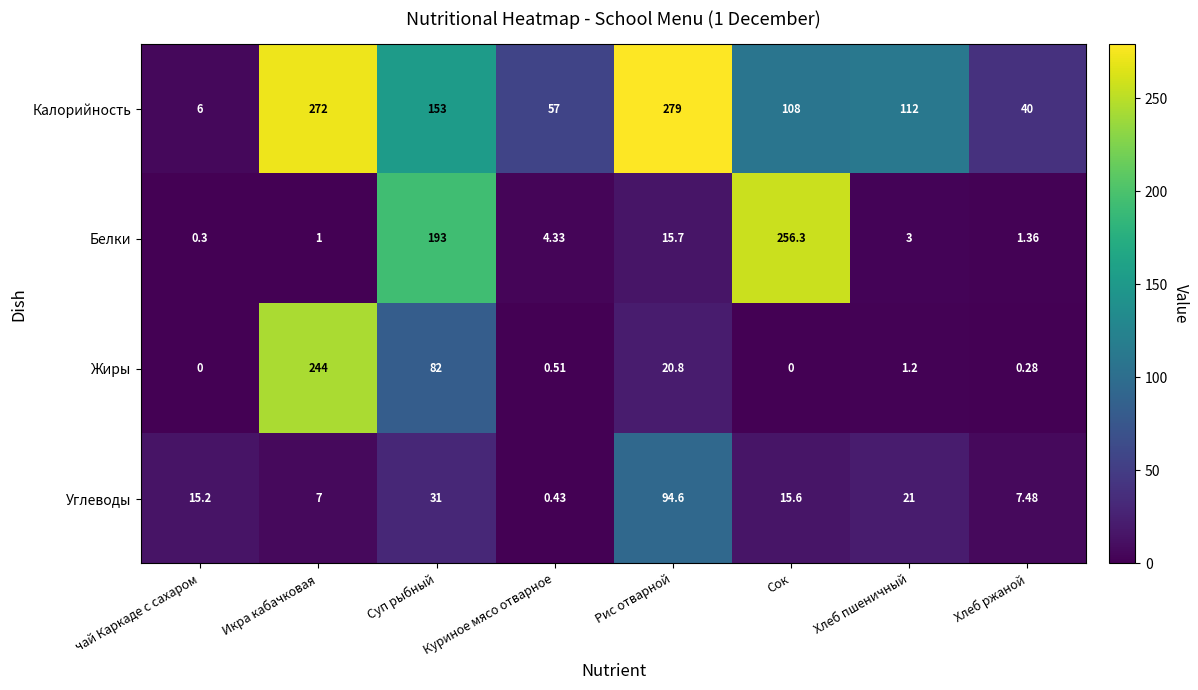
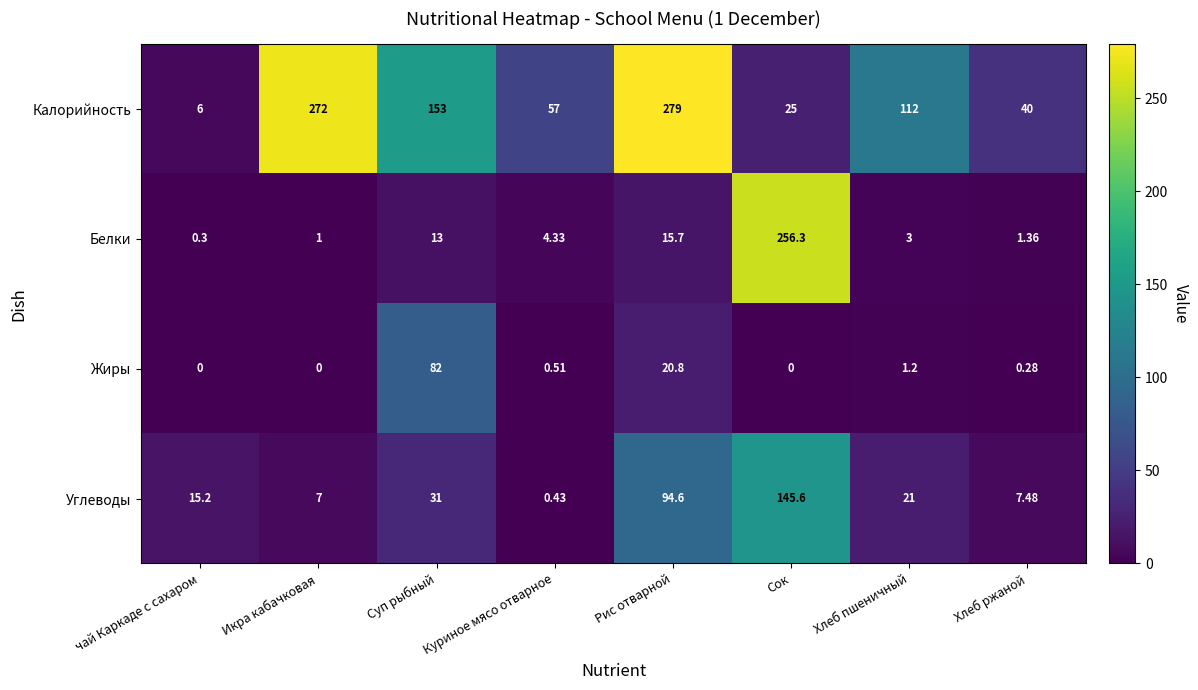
Калорийность, Сок: 108 -> 25
Белки, Суп рыбный: 193 -> 13
Жиры, Икра кабачковая: 244 -> 0
Углеводы, Сок: 15.6 -> 145.6
